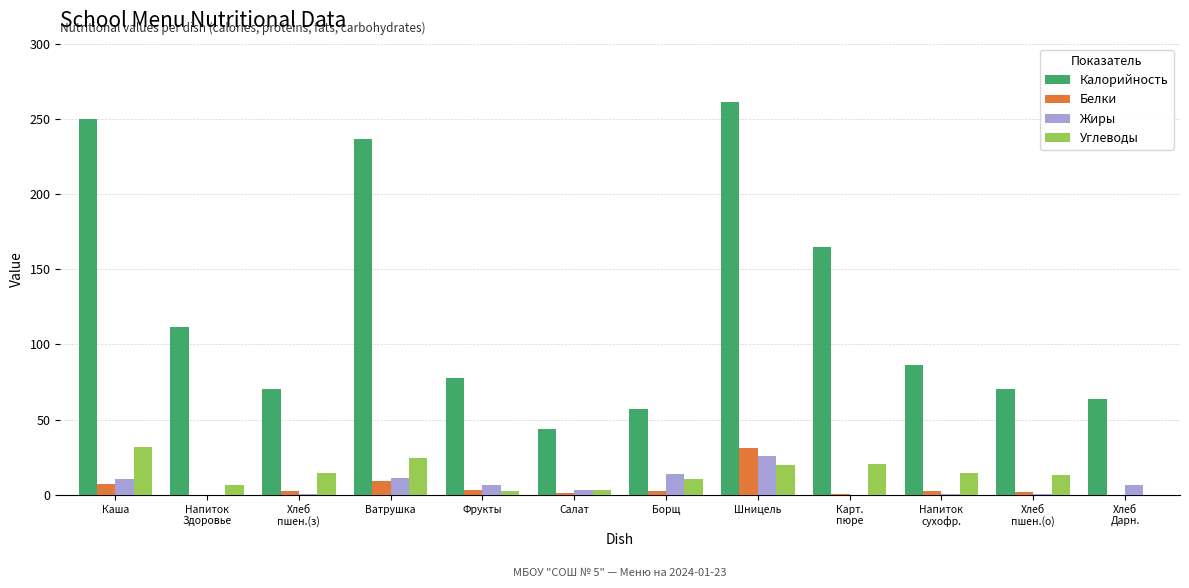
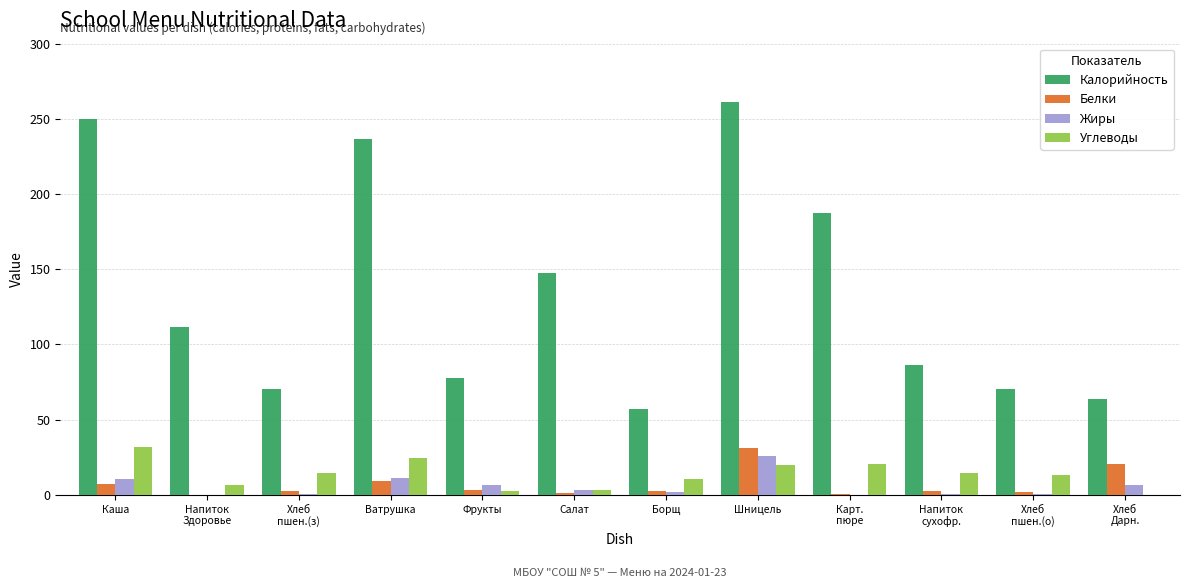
Калорийность, Салат: 44 -> 147
Жиры, Борщ: 13 -> 2
Калорийность, Карт. пюре: 165 -> 188
Белки, Хлеб Дарн.: 0 -> 21
